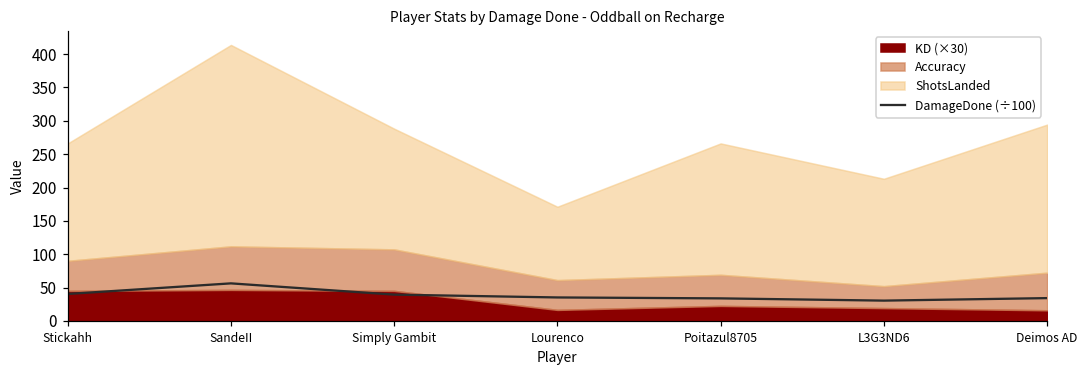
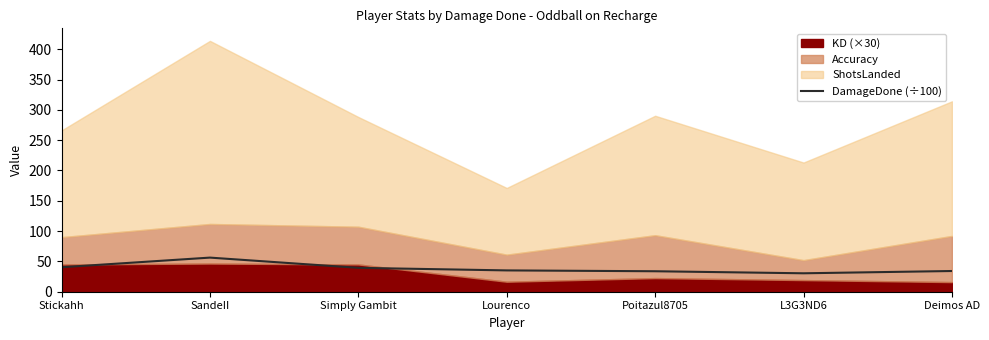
Accuracy, Poitazul8705: 50 -> 70
Accuracy, Deimos AD: 60 -> 80
